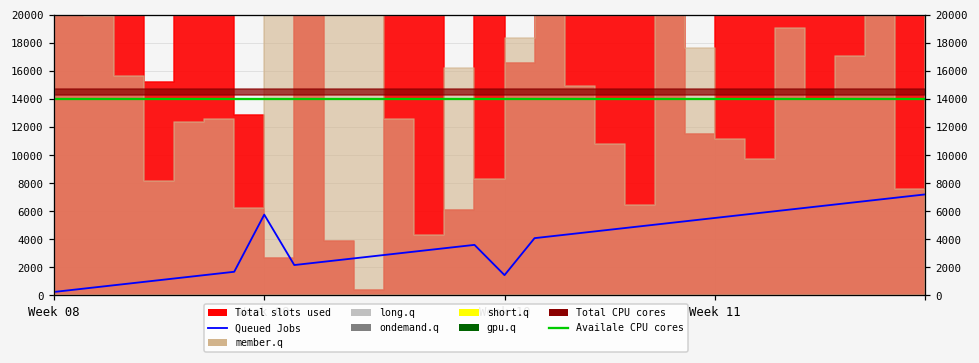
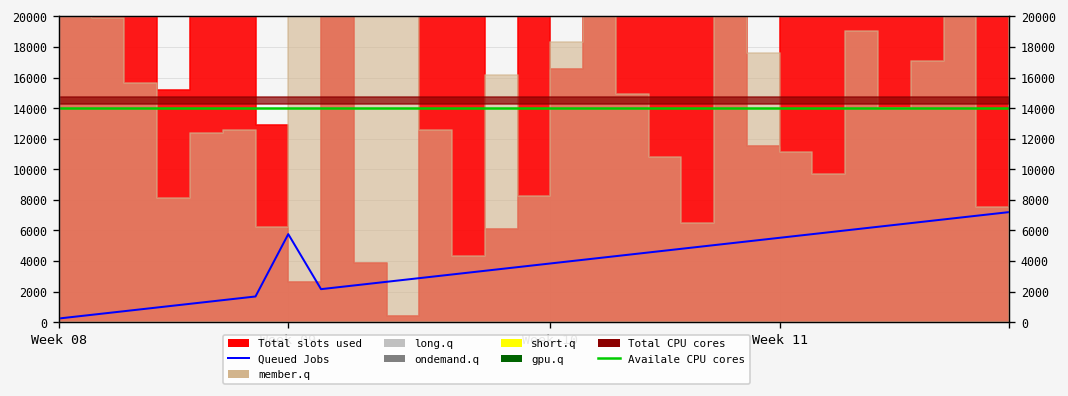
Queued Jobs, Week 10: 1400 -> 3800
